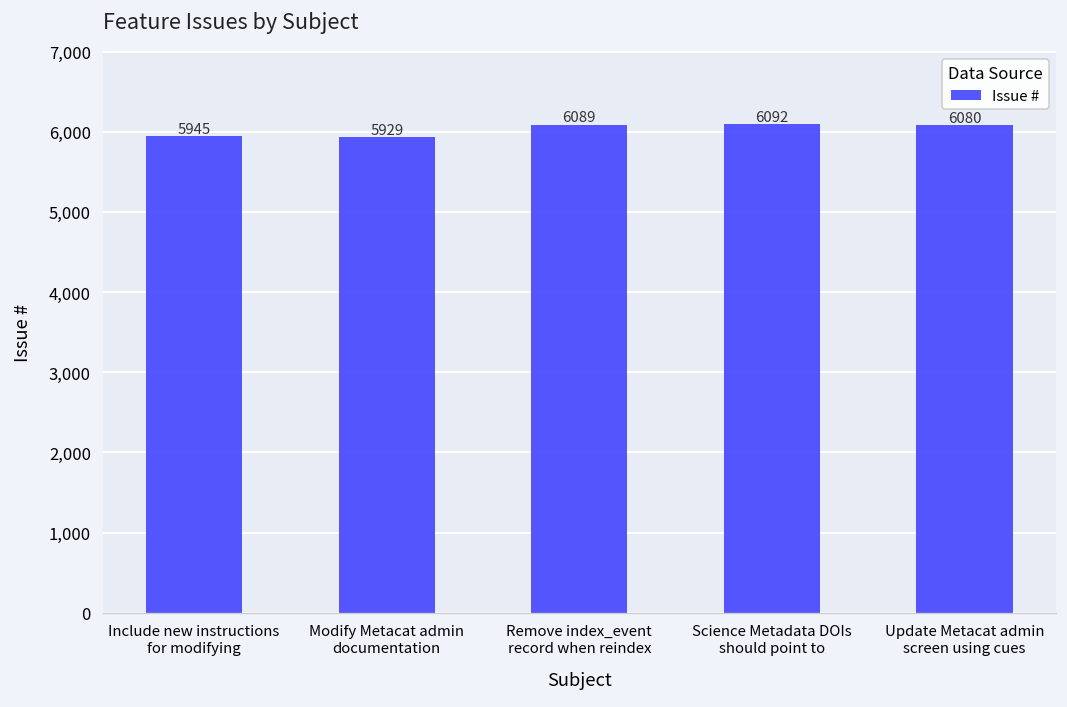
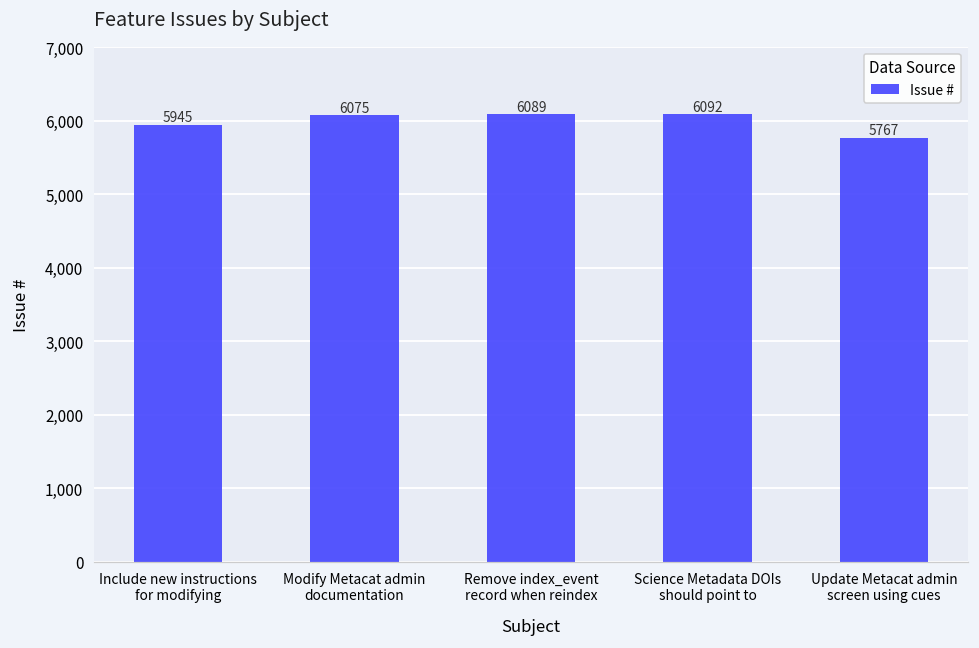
Modify Metacat admin documentation: 5929 -> 6075
Update Metacat admin screen using cues: 6080 -> 5767
